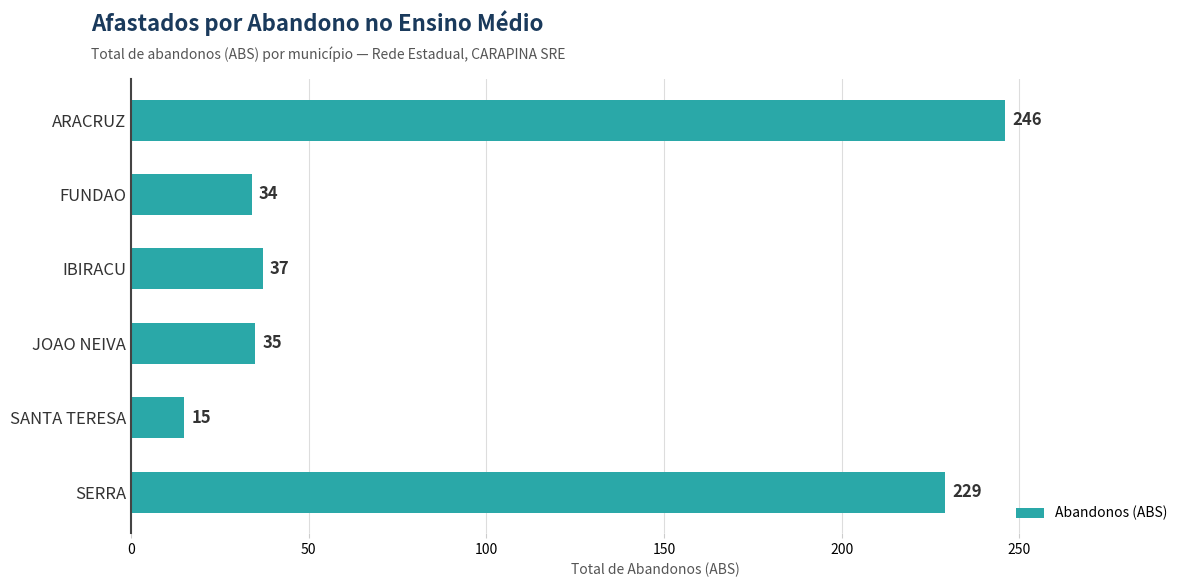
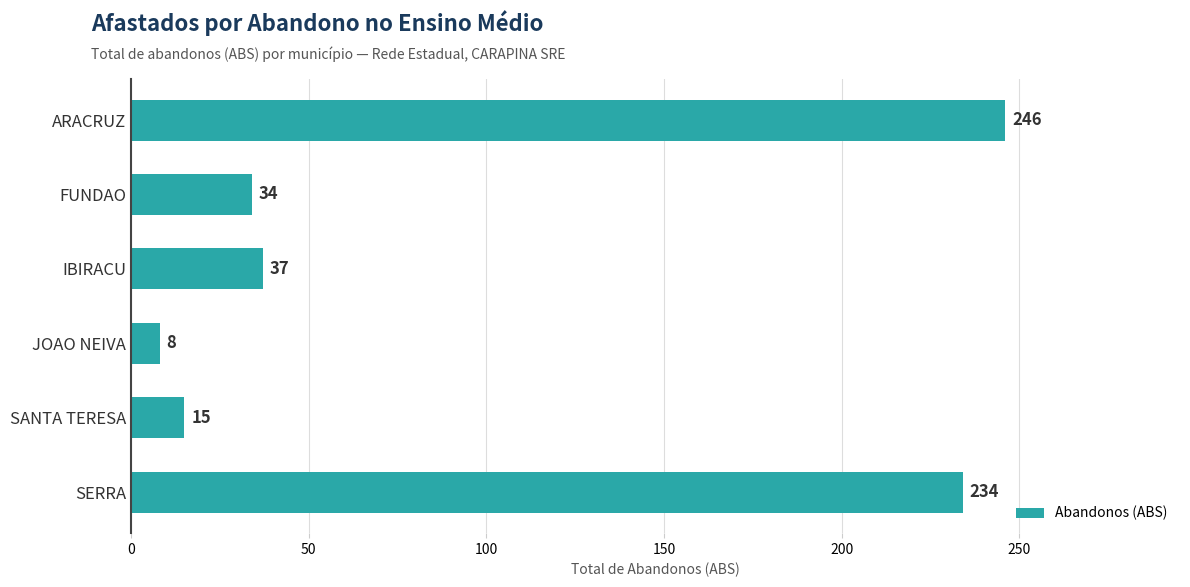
JOAO NEIVA: 35 -> 8
SERRA: 229 -> 234
